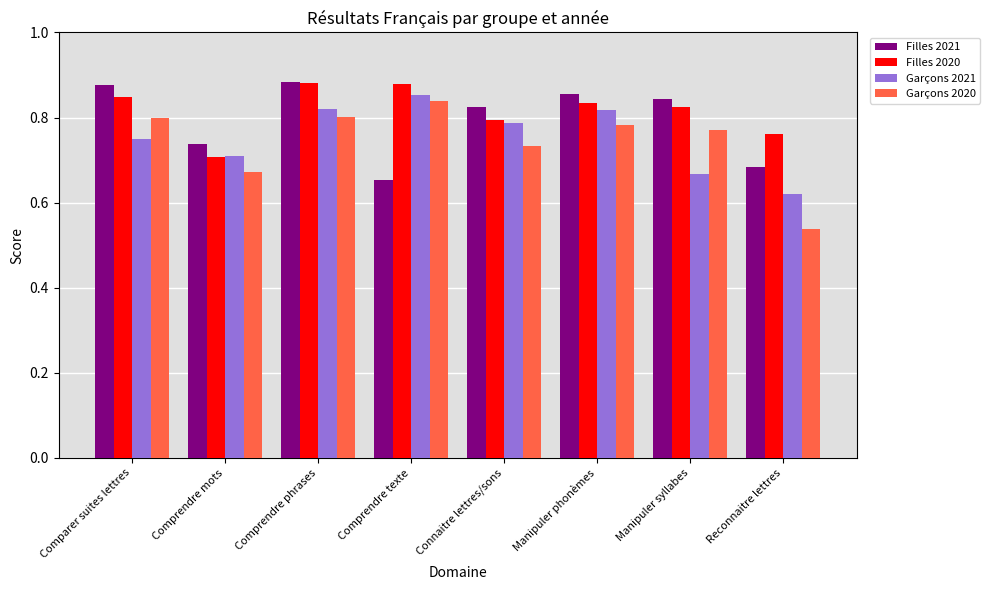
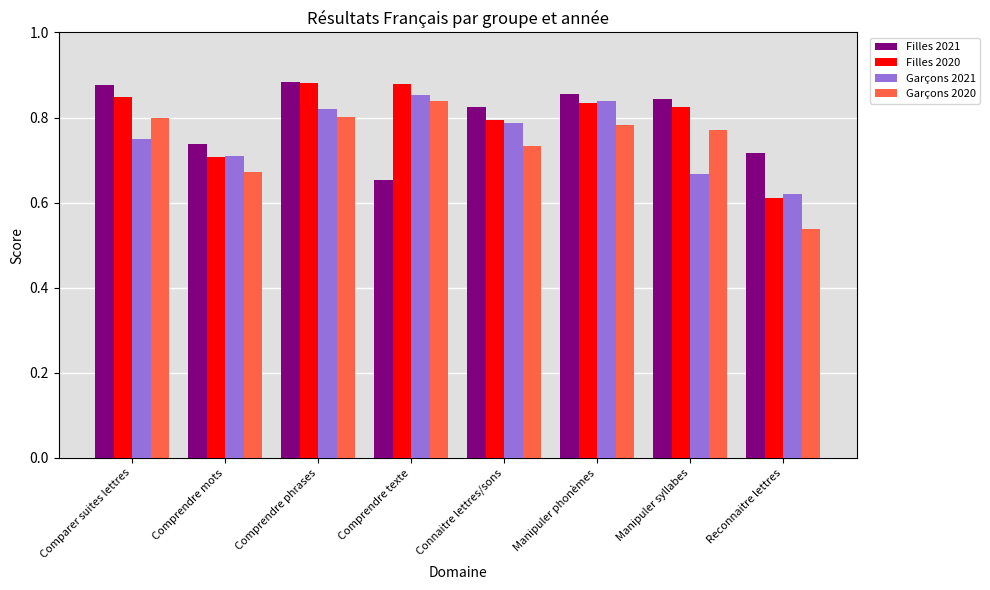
Garçons 2021, Manipuler phonèmes: 0.82 -> 0.84
Filles 2021, Reconnaitre lettres: 0.68 -> 0.72
Filles 2020, Reconnaitre lettres: 0.76 -> 0.61
